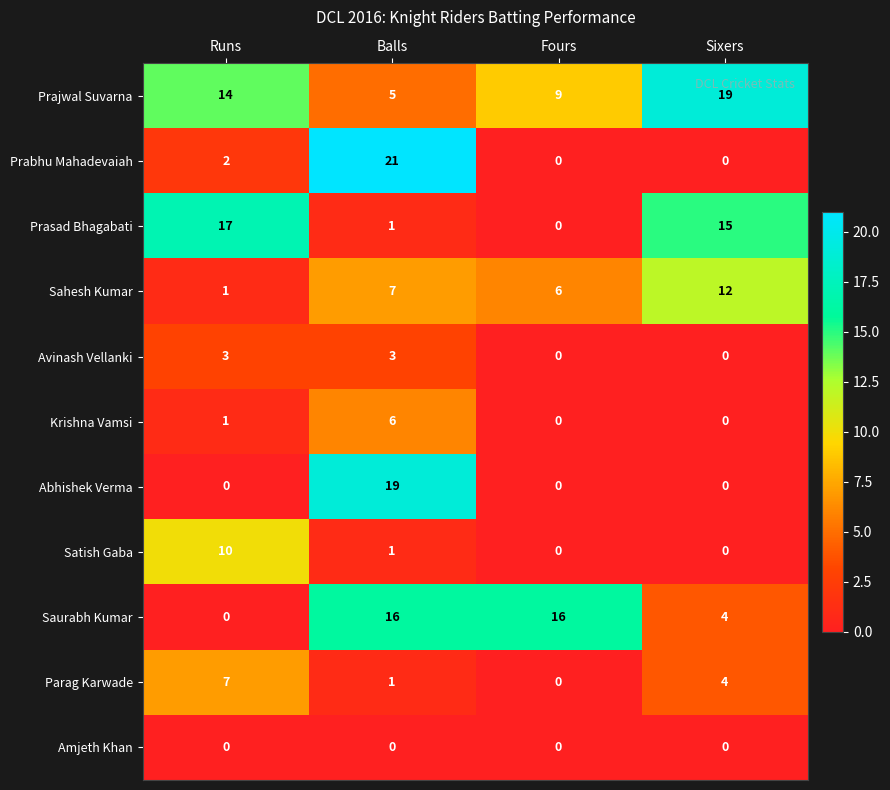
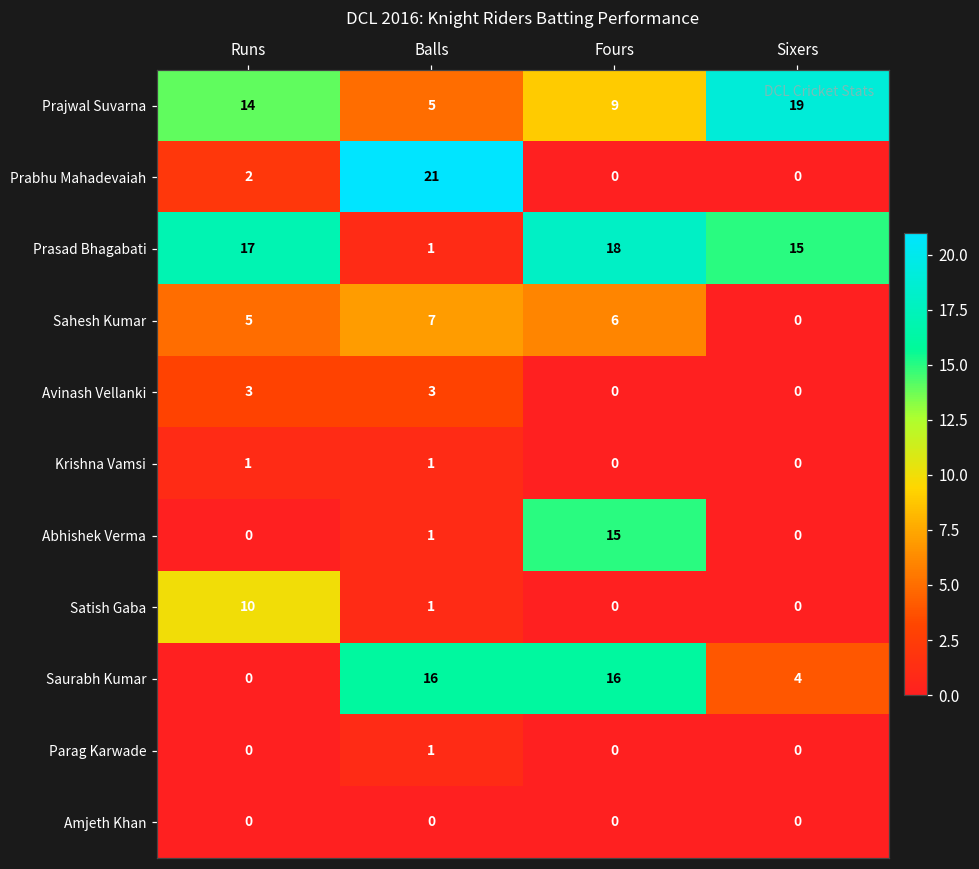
Prasad Bhagabati, Fours: 0 -> 18
Sahesh Kumar, Runs: 1 -> 5
Sahesh Kumar, Sixers: 12 -> 0
Krishna Vamsi, Balls: 6 -> 1
Abhishek Verma, Balls: 19 -> 1
Abhishek Verma, Fours: 0 -> 15
Parag Karwade, Runs: 7 -> 0
Parag Karwade, Sixers: 4 -> 0
